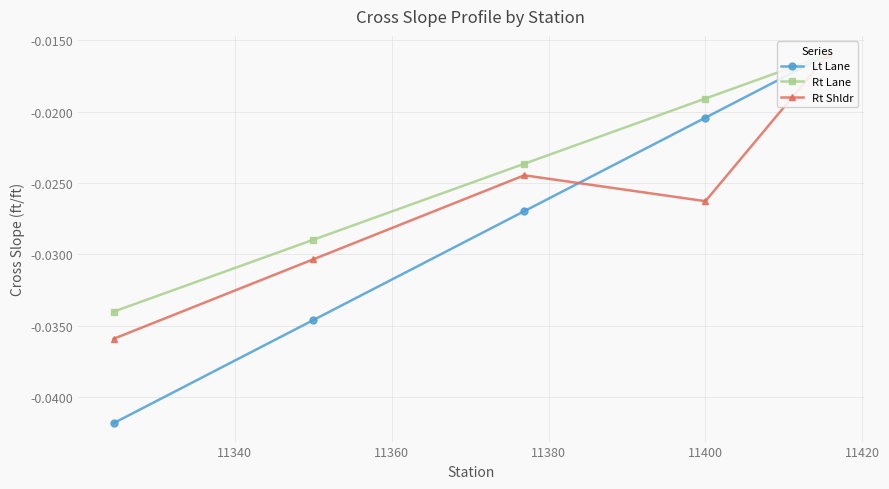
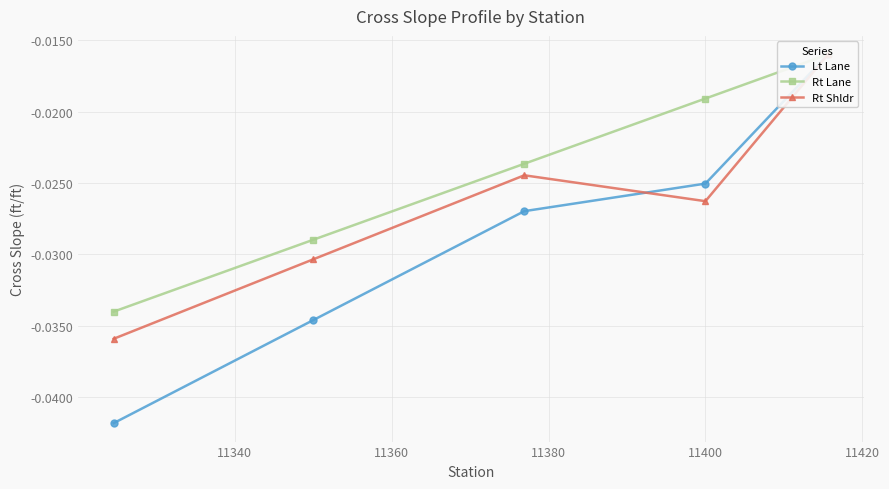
Lt Lane, 11400: -0.0204 -> -0.0250
